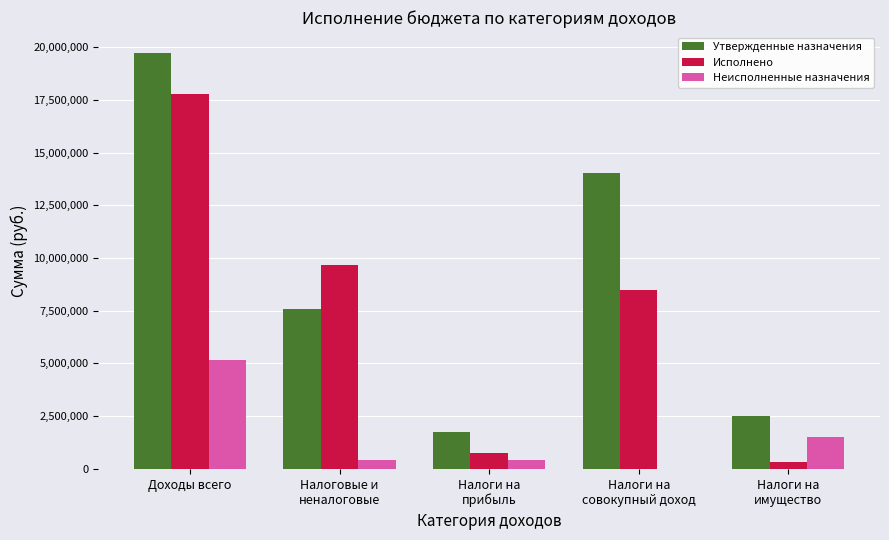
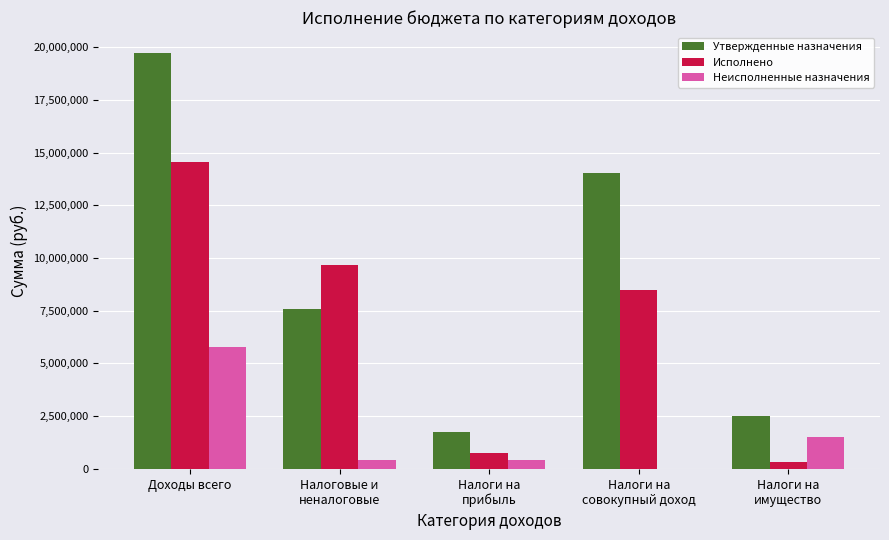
Исполнено, Доходы всего: 17,800,000 -> 14,500,000
Неисполненные назначения, Доходы всего: 5,200,000 -> 5,800,000
